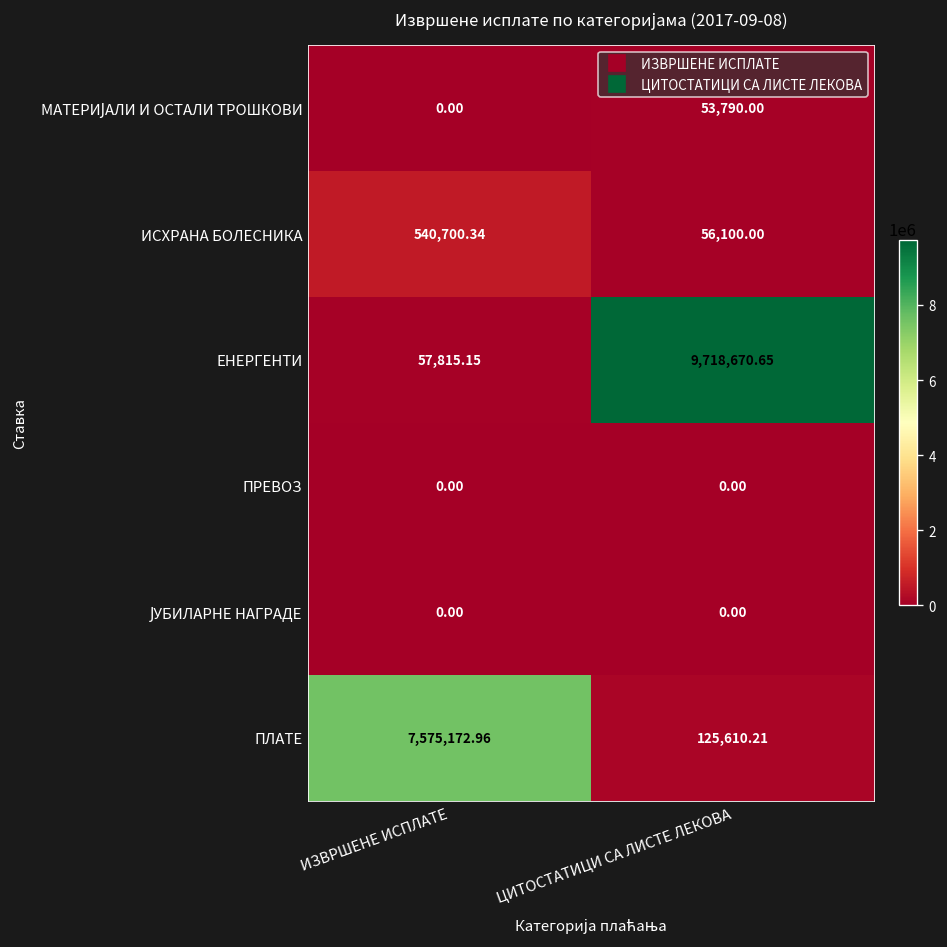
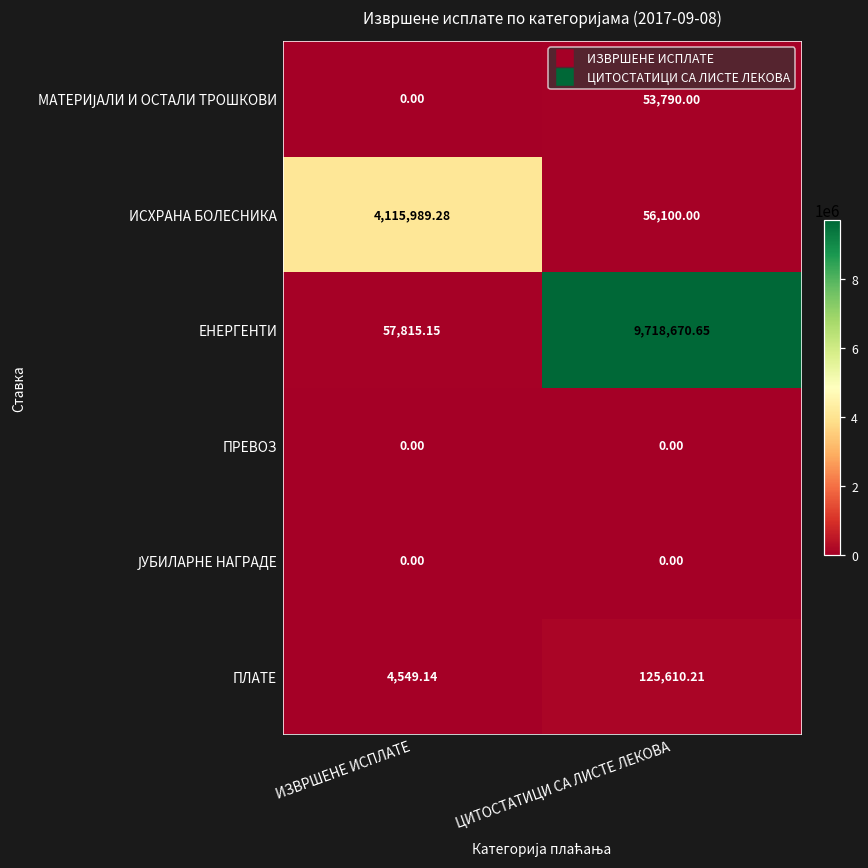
ИСХРАНА БОЛЕСНИКА, ИЗВРШЕНЕ ИСПЛАТЕ: 540,700.34 -> 4,115,989.28
ПЛАТЕ, ИЗВРШЕНЕ ИСПЛАТЕ: 7,575,172.96 -> 4,549.14
